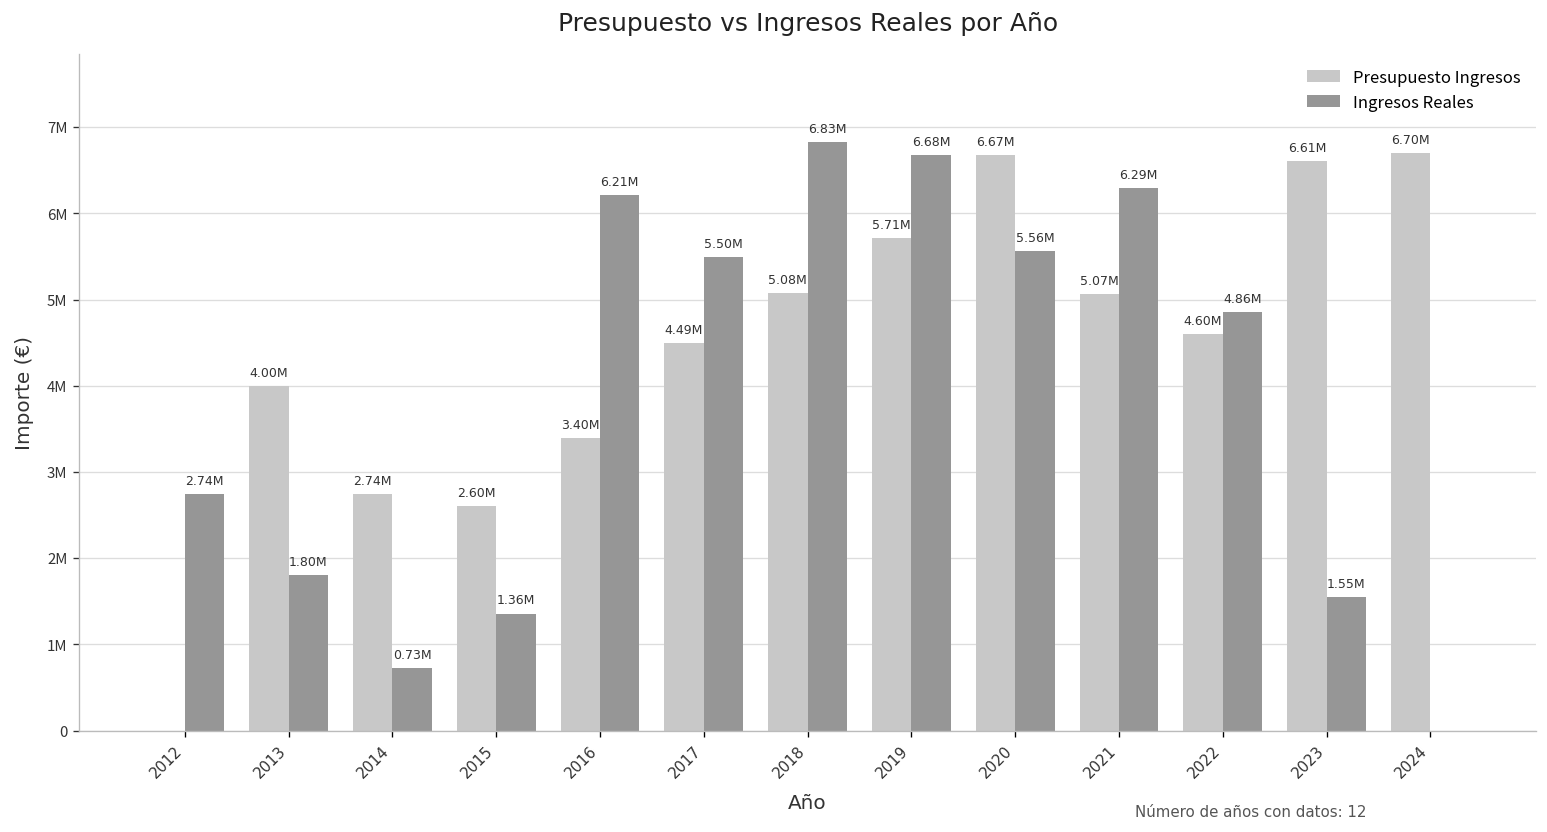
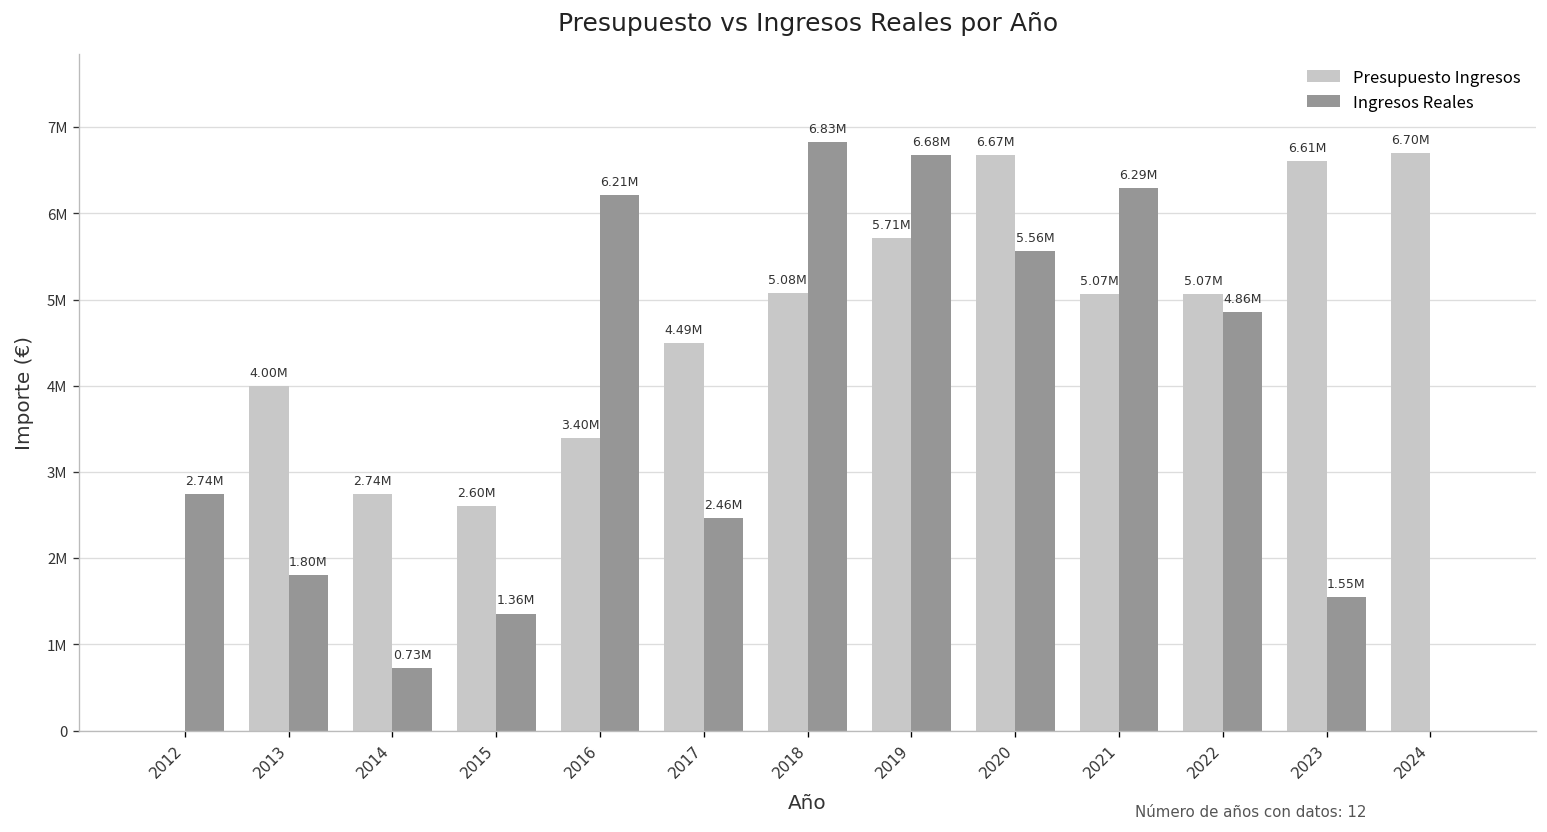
Ingresos Reales, 2017: 5.50M -> 2.46M
Presupuesto Ingresos, 2022: 4.60M -> 5.07M
